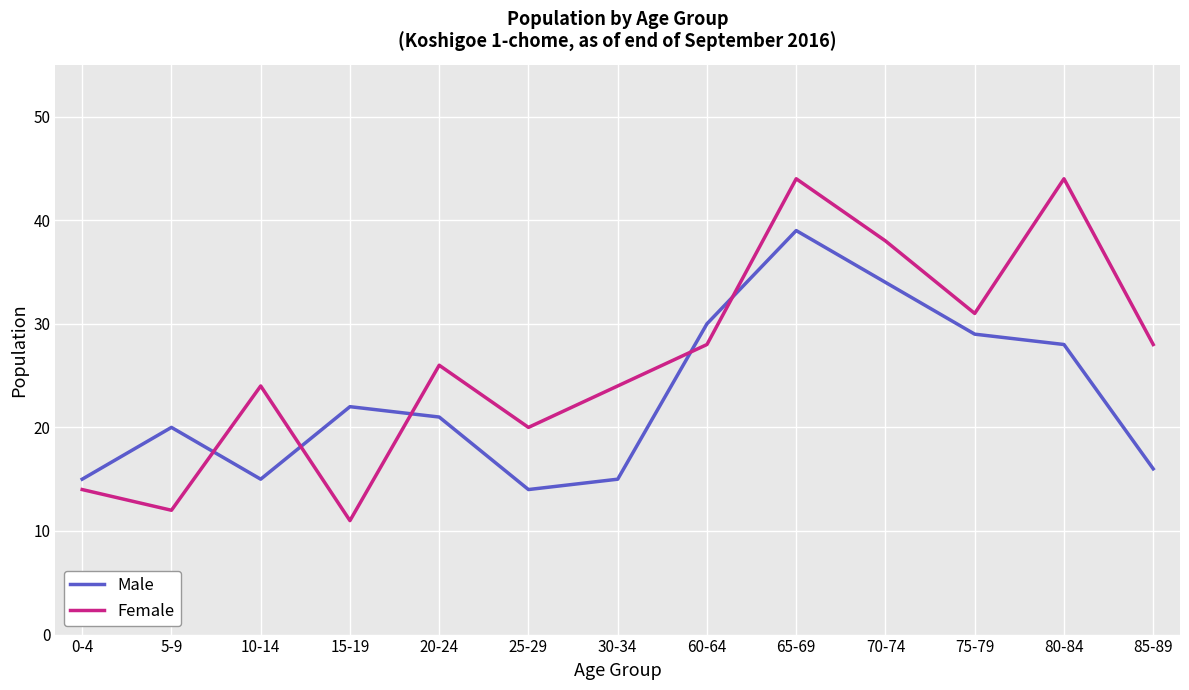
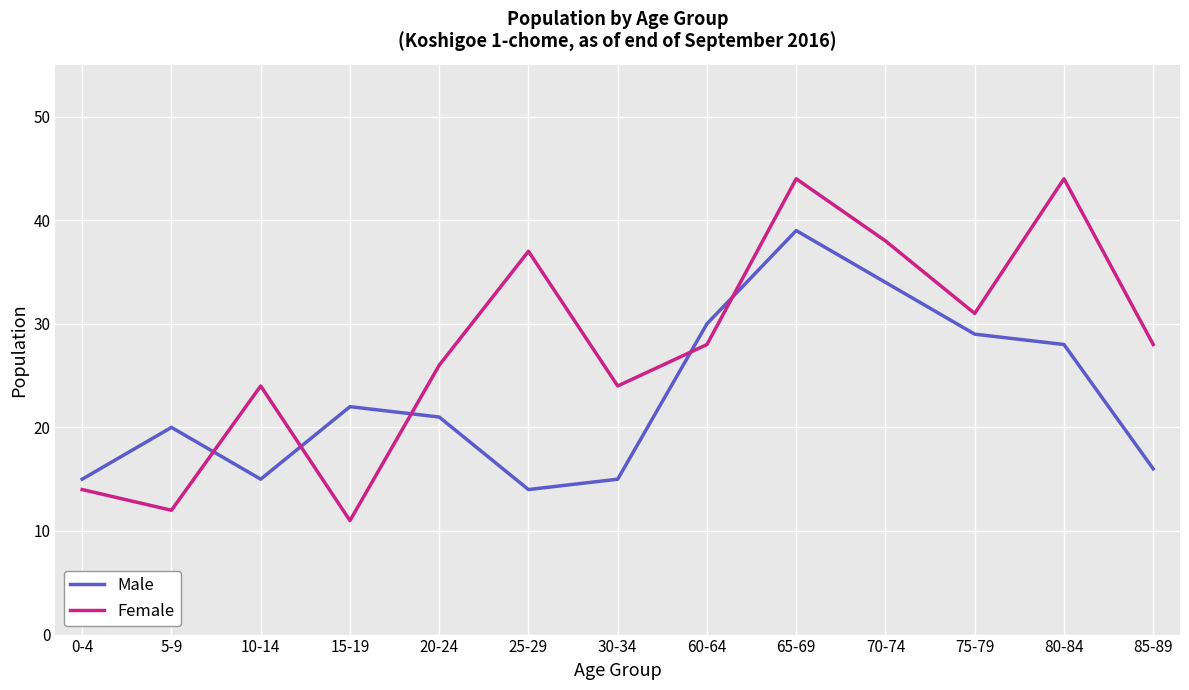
Female, 25-29: 20 -> 37
